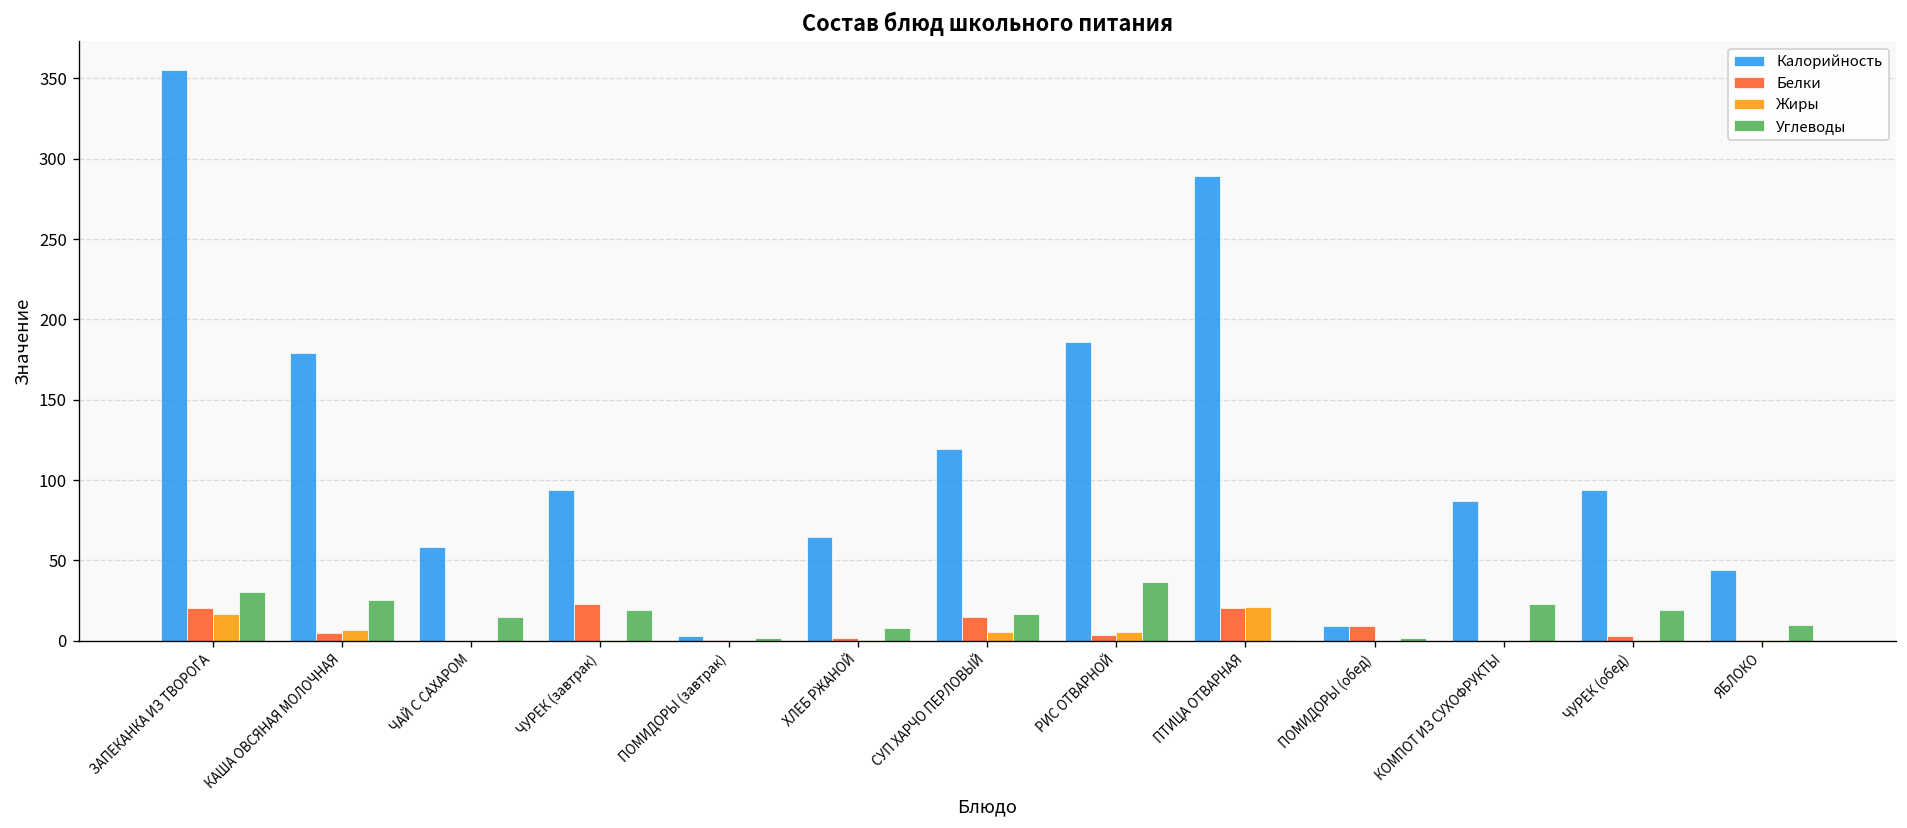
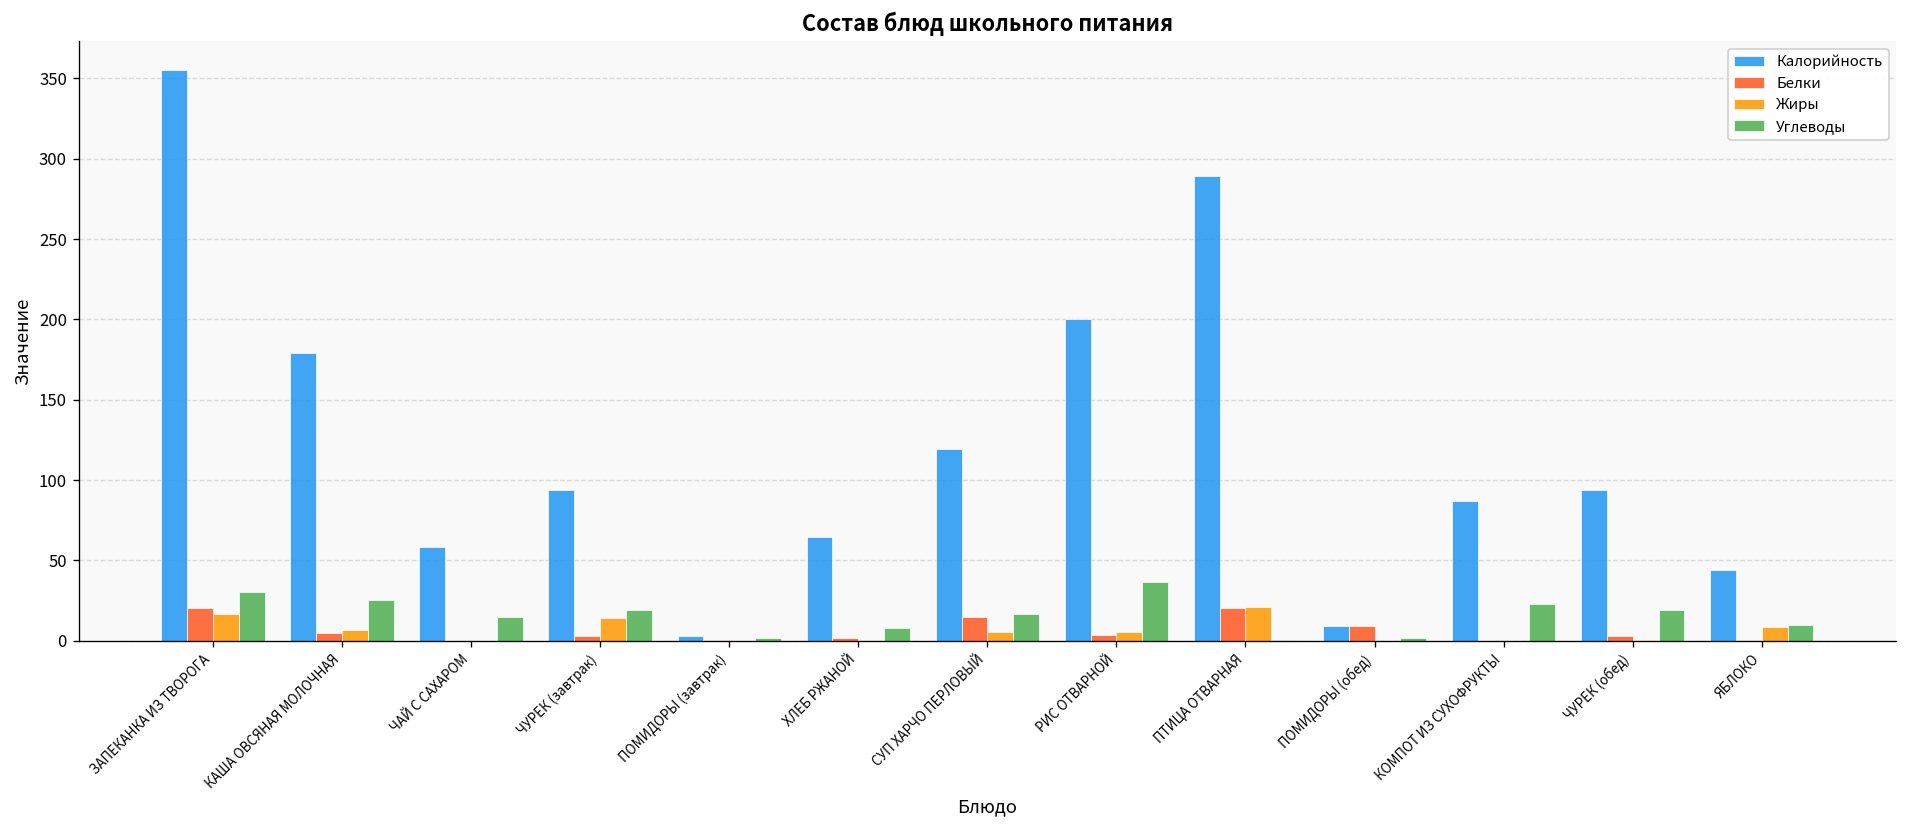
Белки, ЧУРЕК (завтрак): 23 -> 3
Жиры, ЧУРЕК (завтрак): 0 -> 14
Калорийность, РИС ОТВАРНОЙ: 186 -> 200
Жиры, ЯБЛОКО: 0 -> 8
